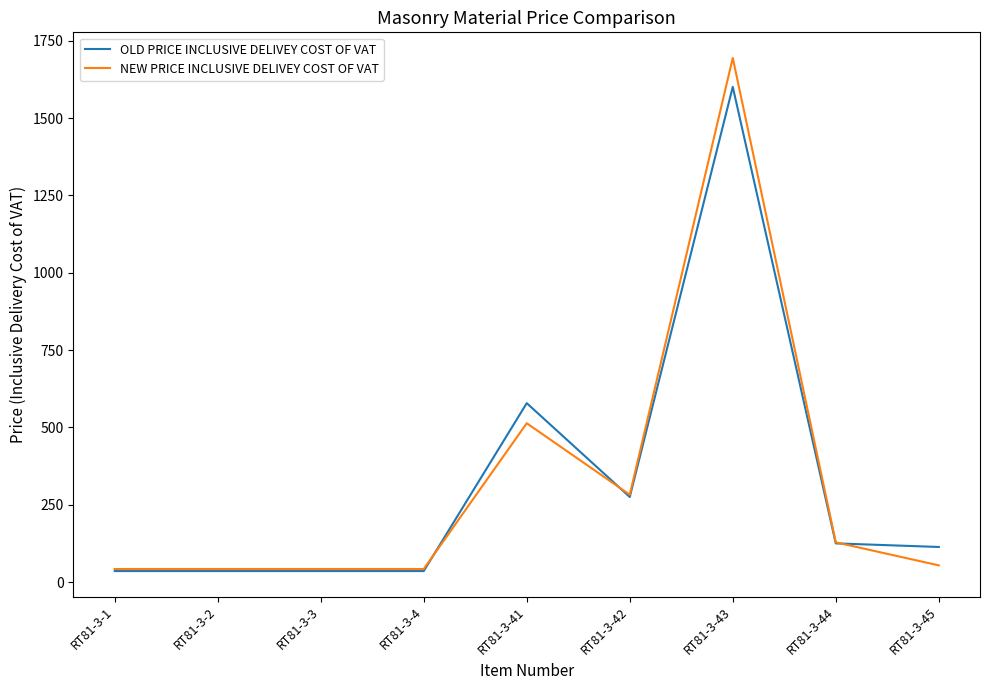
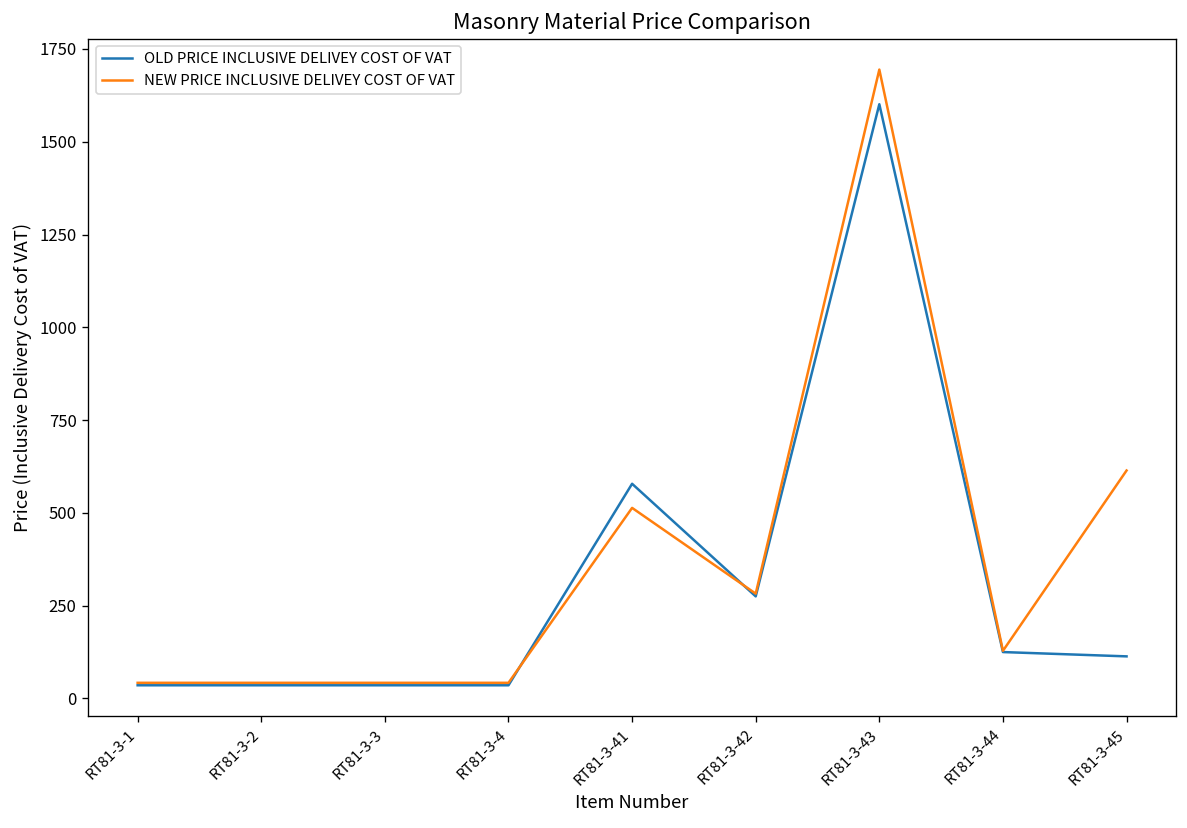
NEW PRICE INCLUSIVE DELIVEY COST OF VAT, RT81-3-45: 50 -> 610
